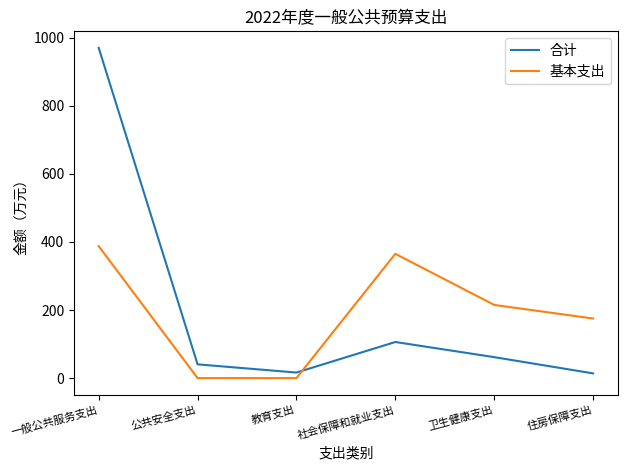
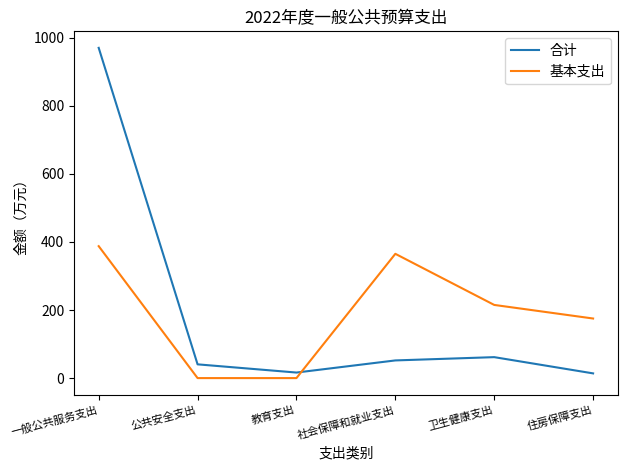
合计, 社会保障和就业支出: 110 -> 50
